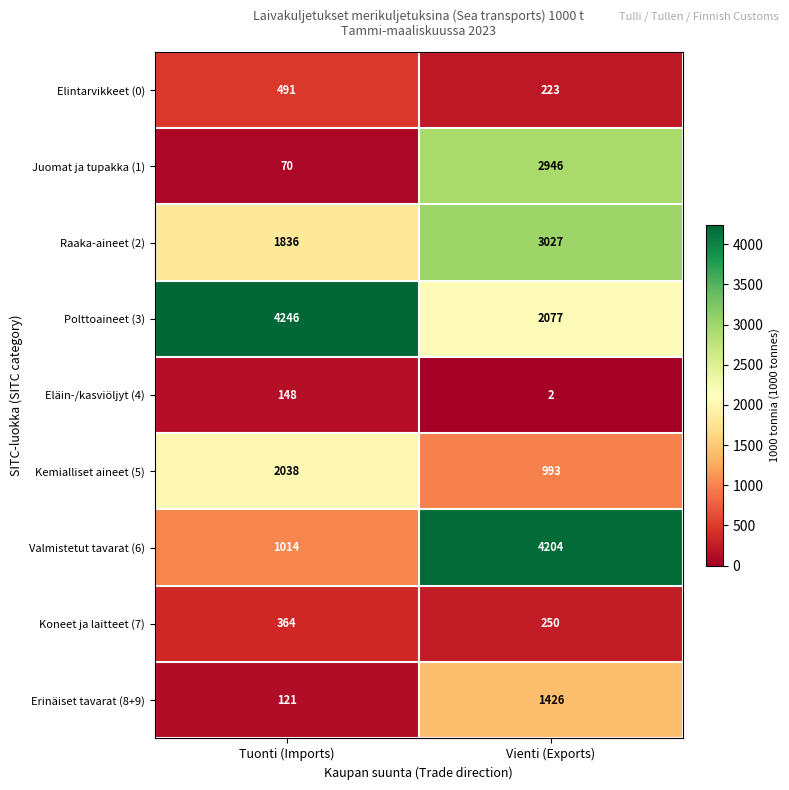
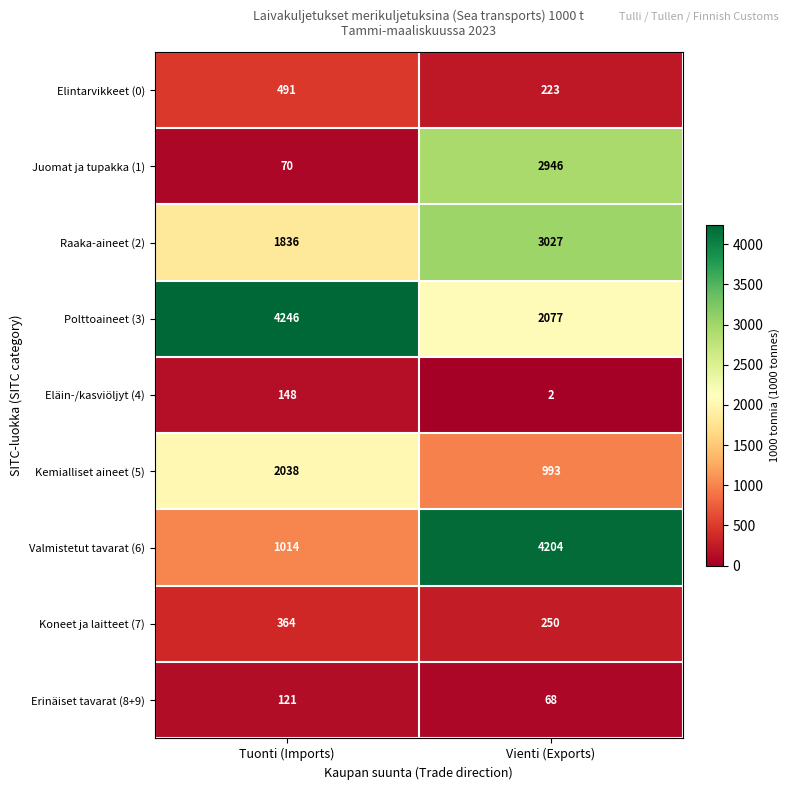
Erinäiset tavarat (8+9), Vienti (Exports): 1426 -> 68
